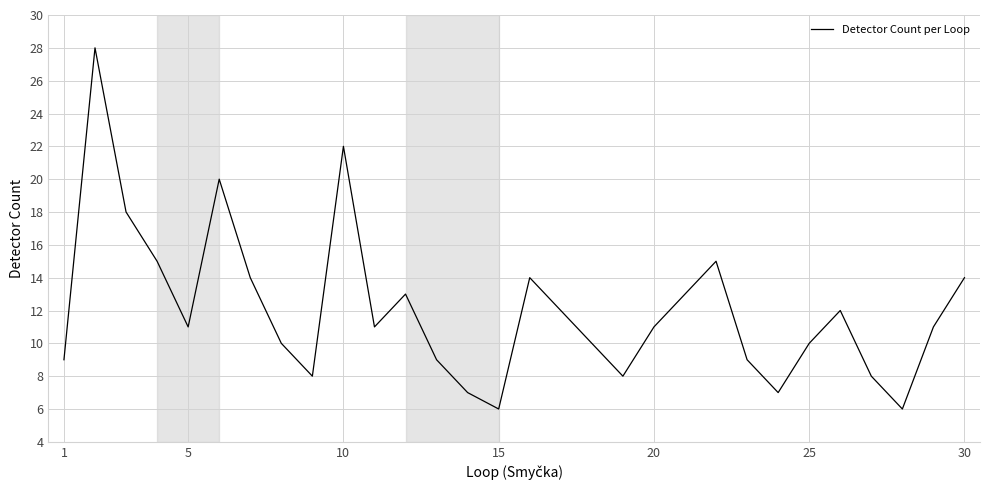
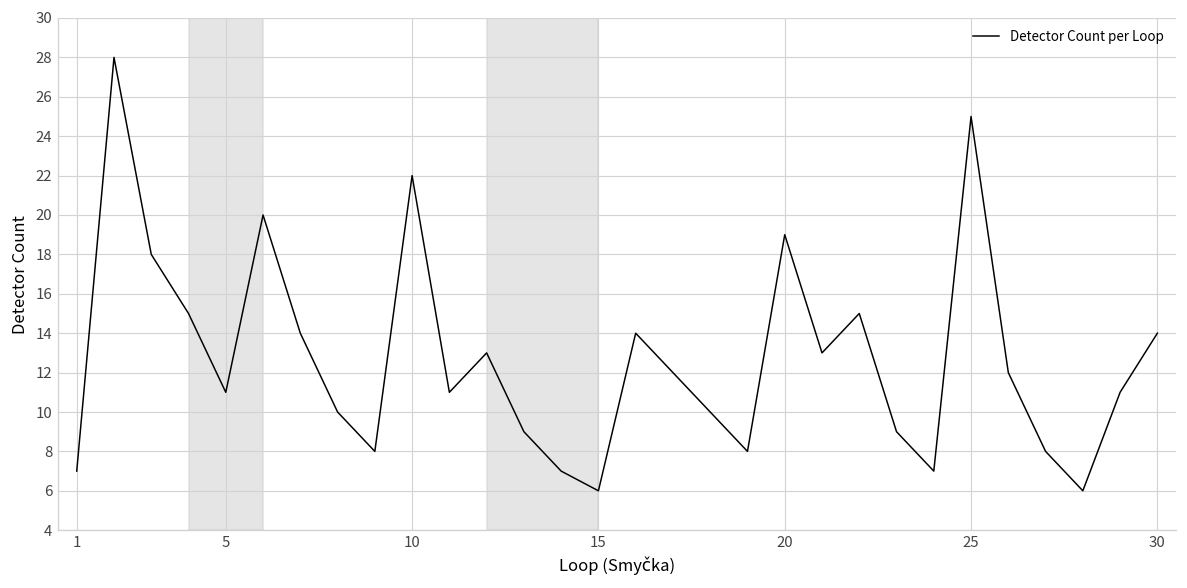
1: 9 -> 7
20: 11 -> 19
25: 10 -> 25
